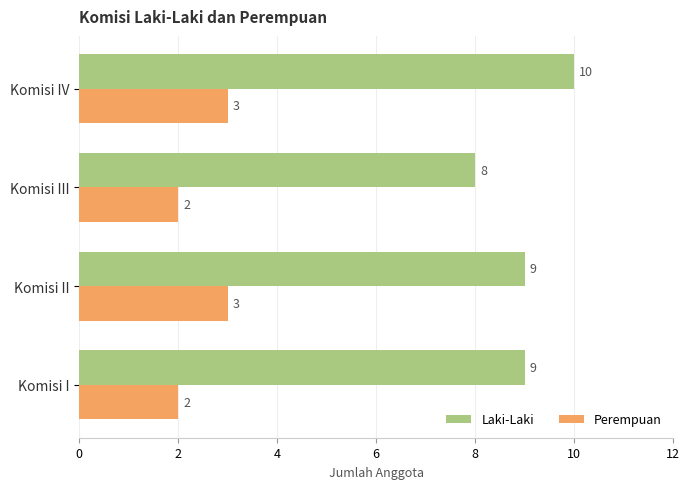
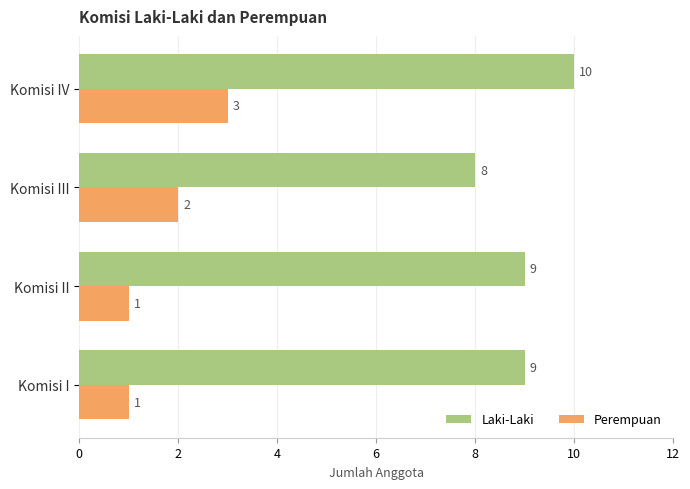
Perempuan, Komisi II: 3 -> 1
Perempuan, Komisi I: 2 -> 1
